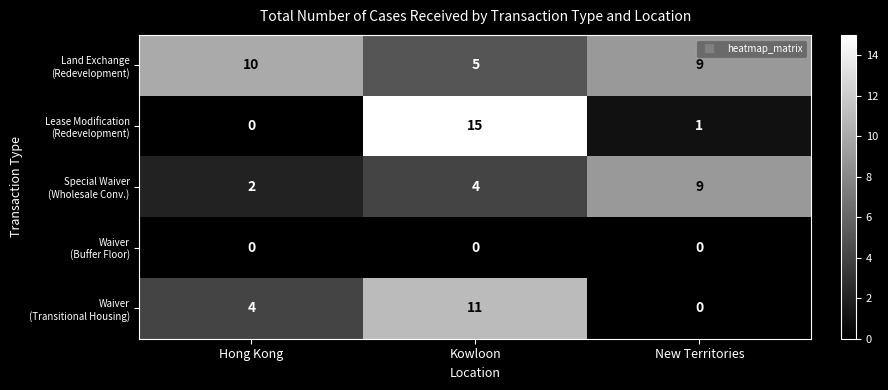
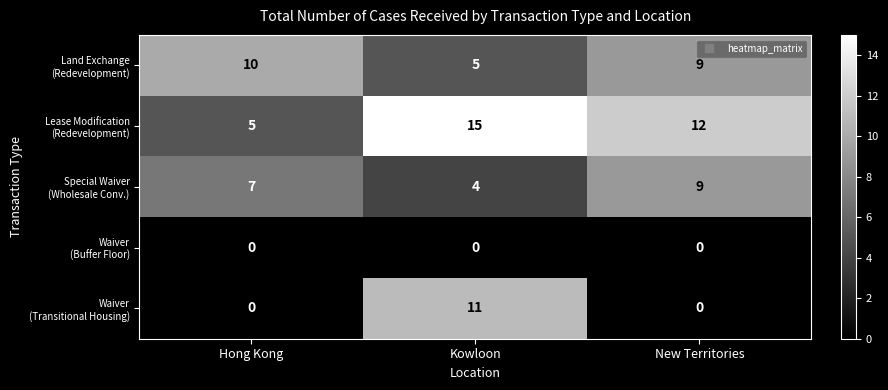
Lease Modification (Redevelopment), Hong Kong: 0 -> 5
Lease Modification (Redevelopment), New Territories: 1 -> 12
Special Waiver (Wholesale Conv.), Hong Kong: 2 -> 7
Waiver (Transitional Housing), Hong Kong: 4 -> 0
